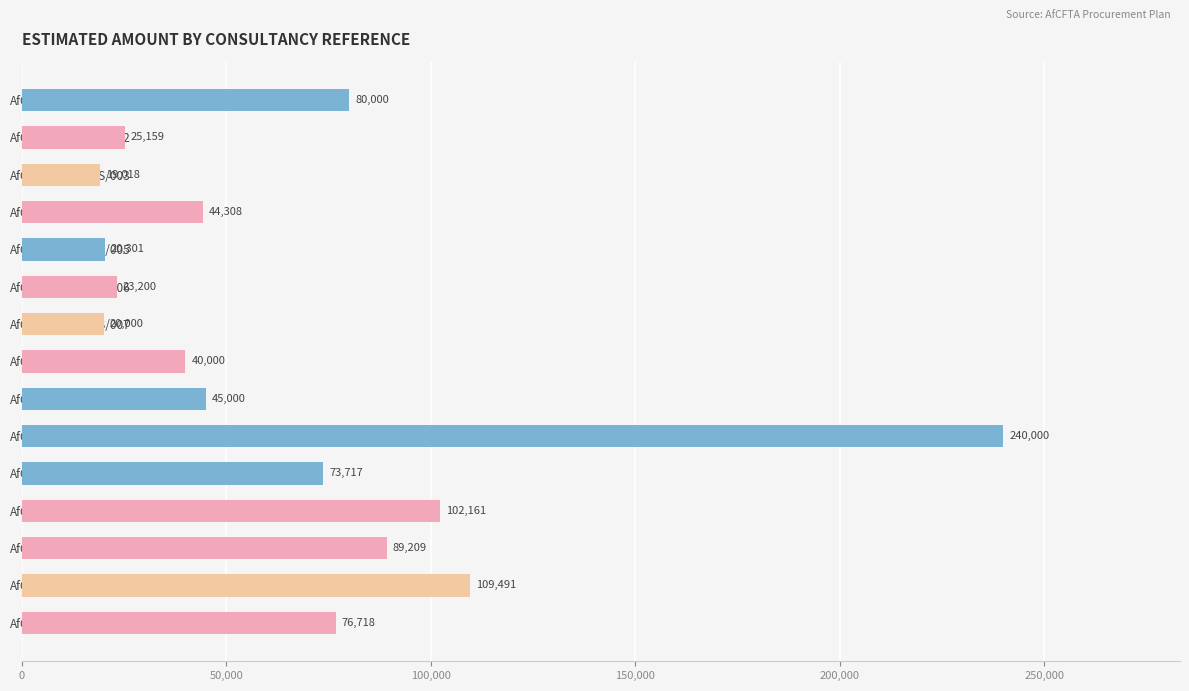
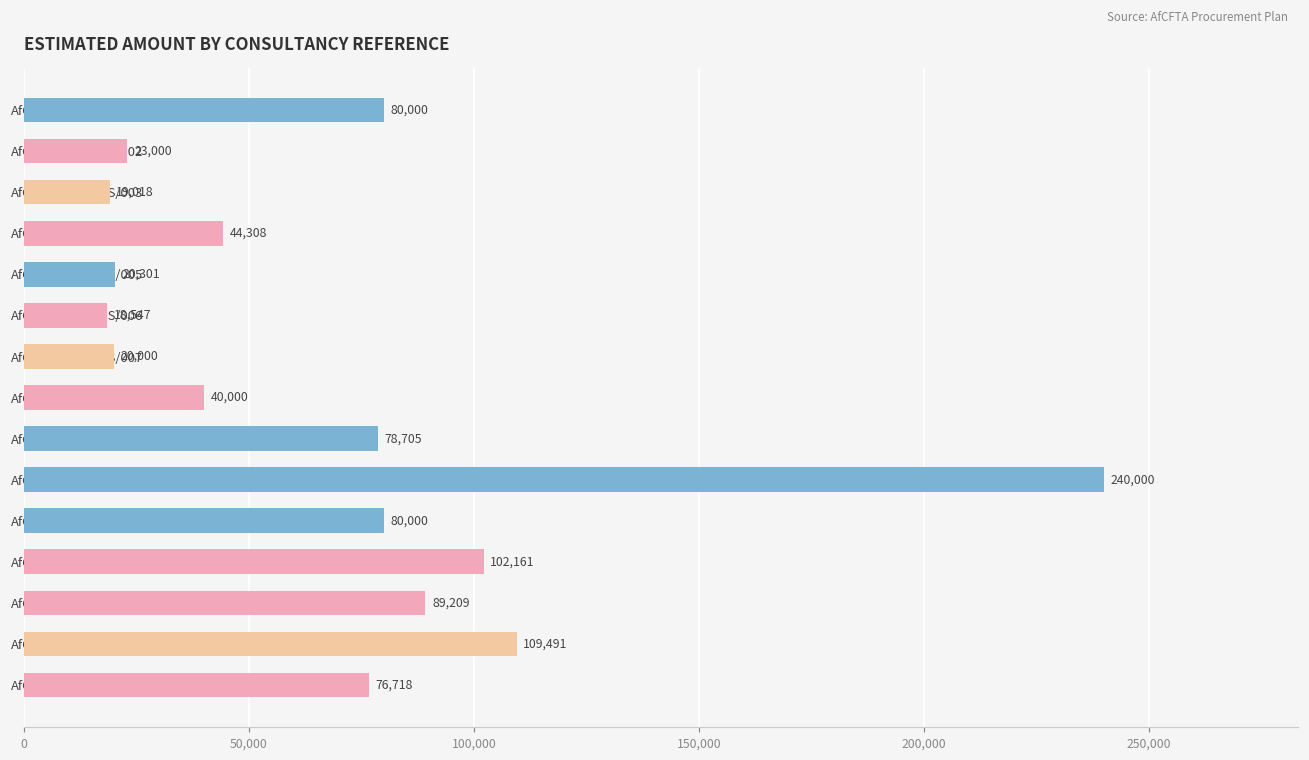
AfCFTA/AHRM/CS/002: 25,159 -> 23,000
AfCFTA/AHRM/CS/006: 23,200 -> 18,547
AfCFTA/FIN/CS/001: 45,000 -> 78,705
AfCFTA/TIS/CS/002: 73,717 -> 80,000
